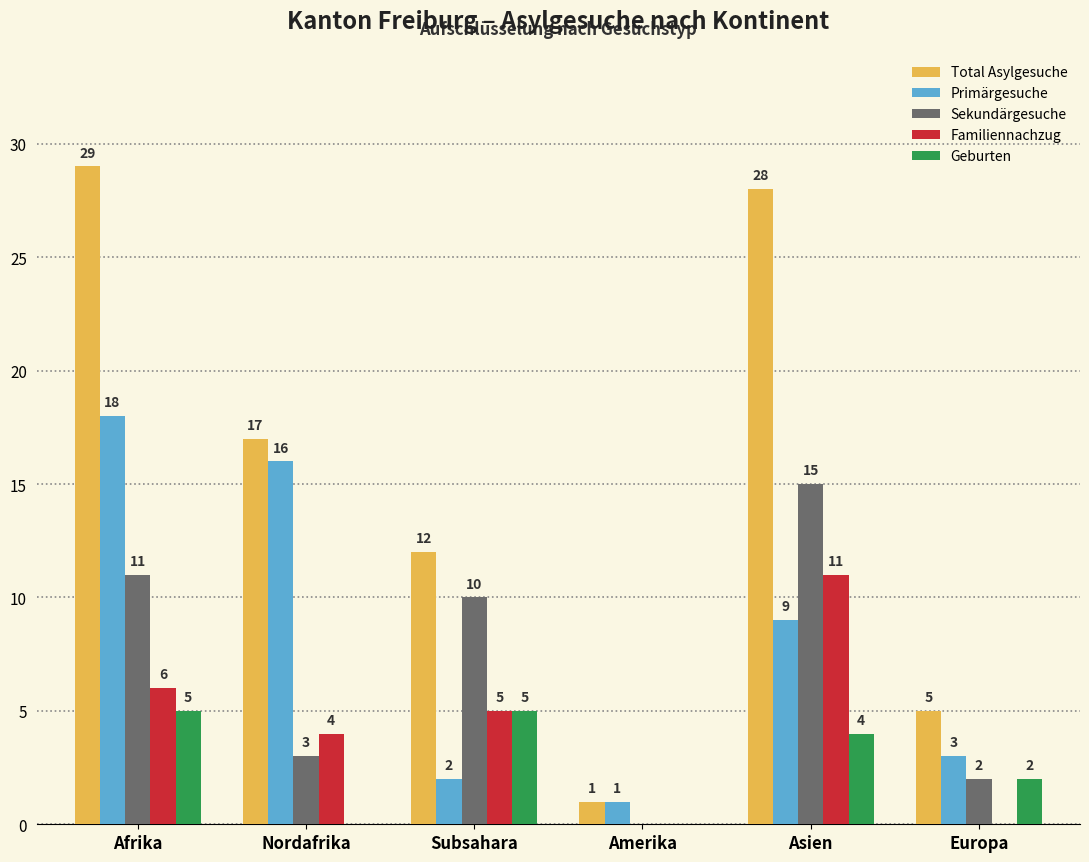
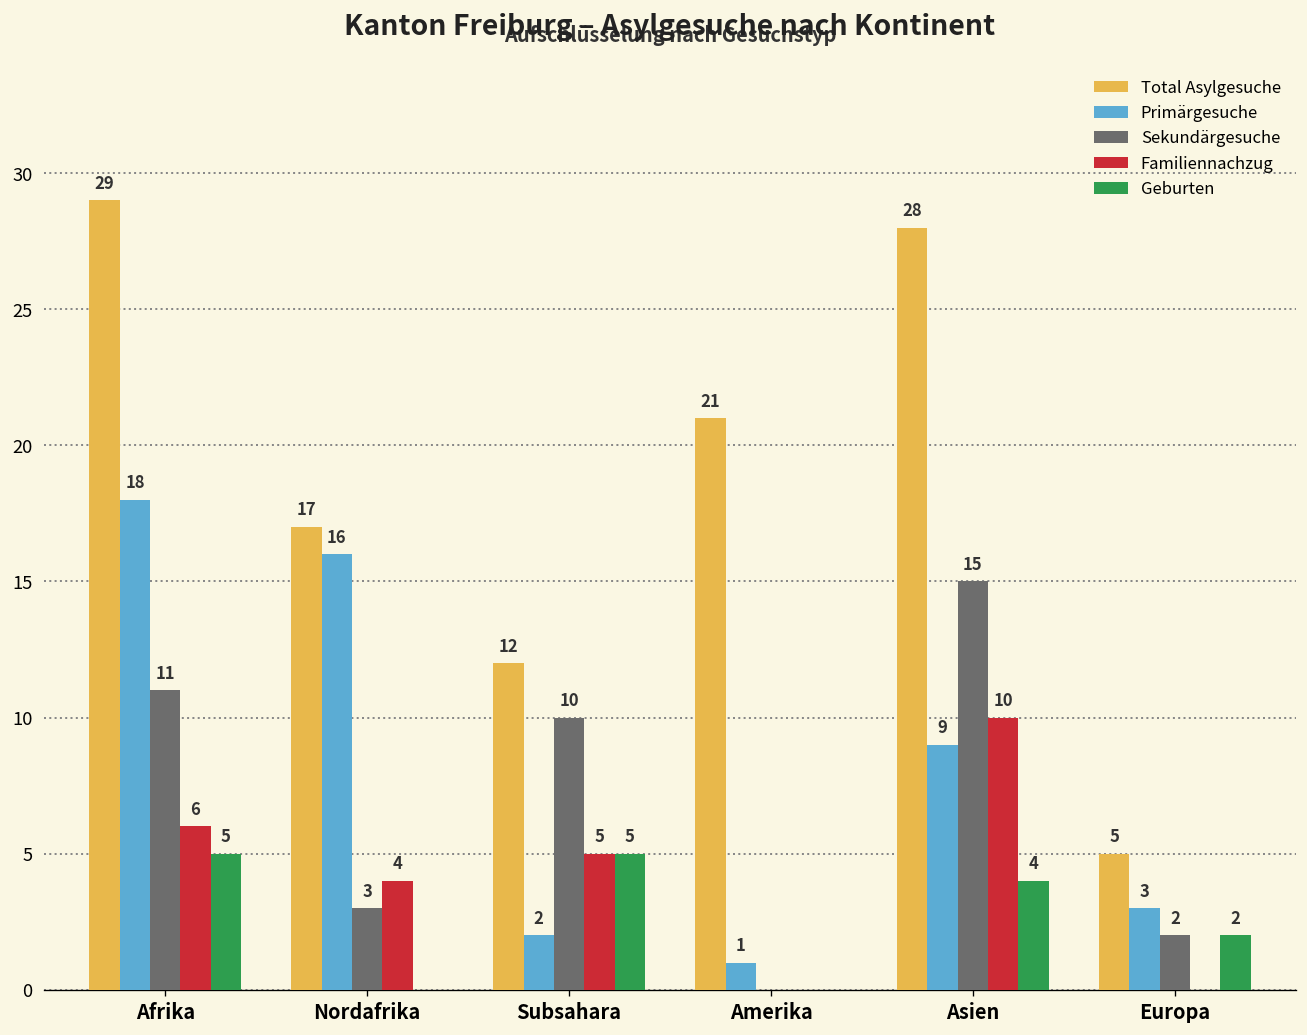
Total Asylgesuche, Amerika: 1 -> 21
Familiennachzug, Asien: 11 -> 10
